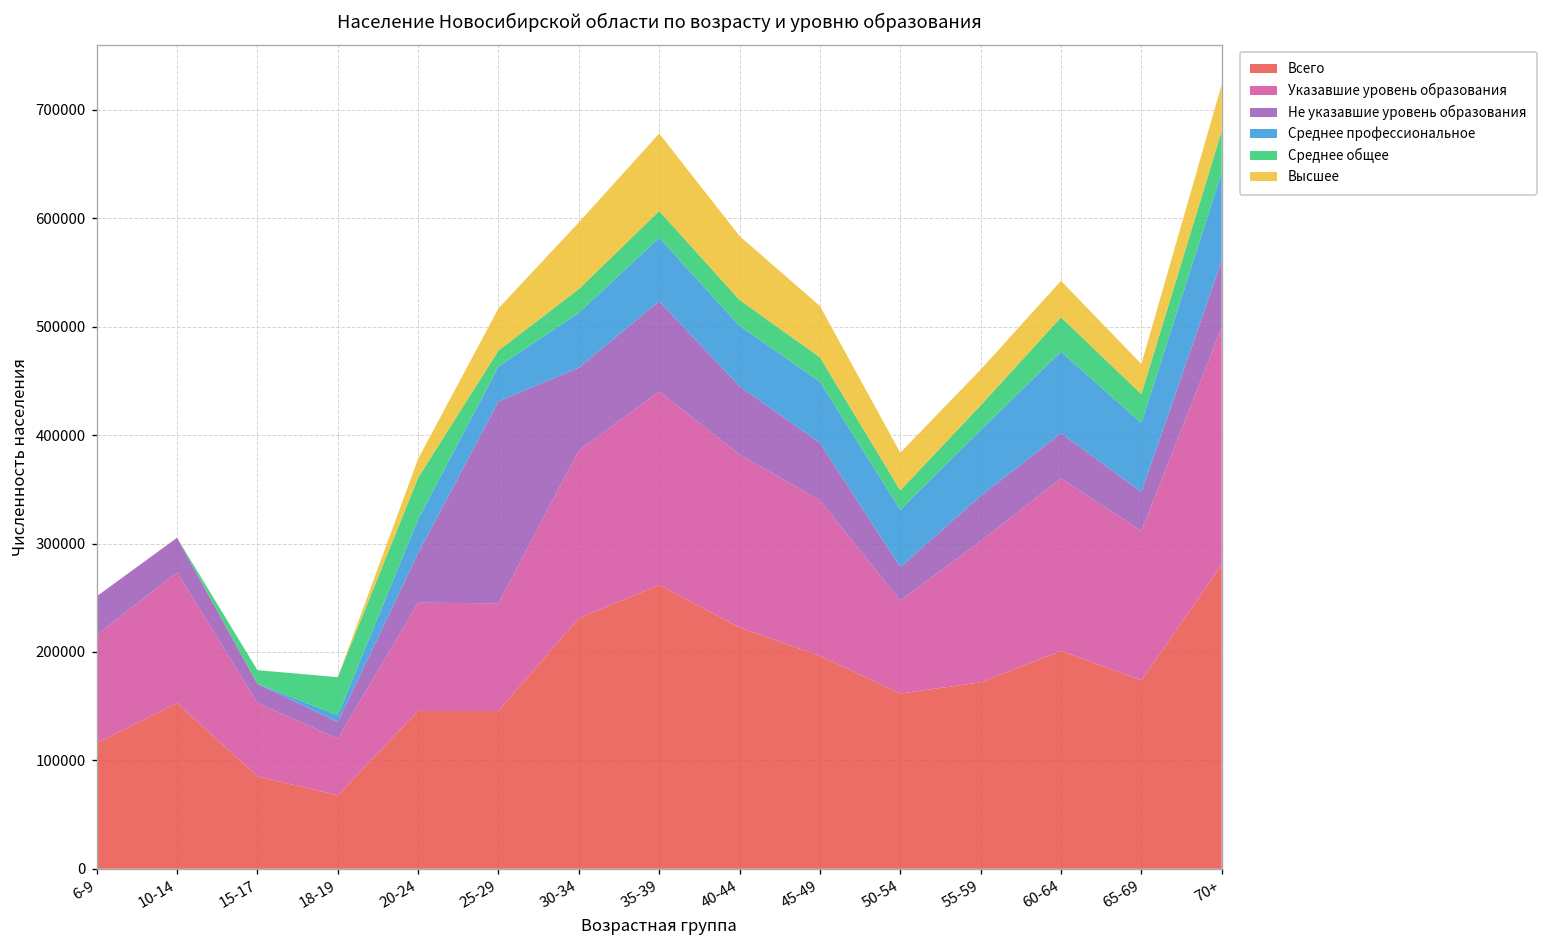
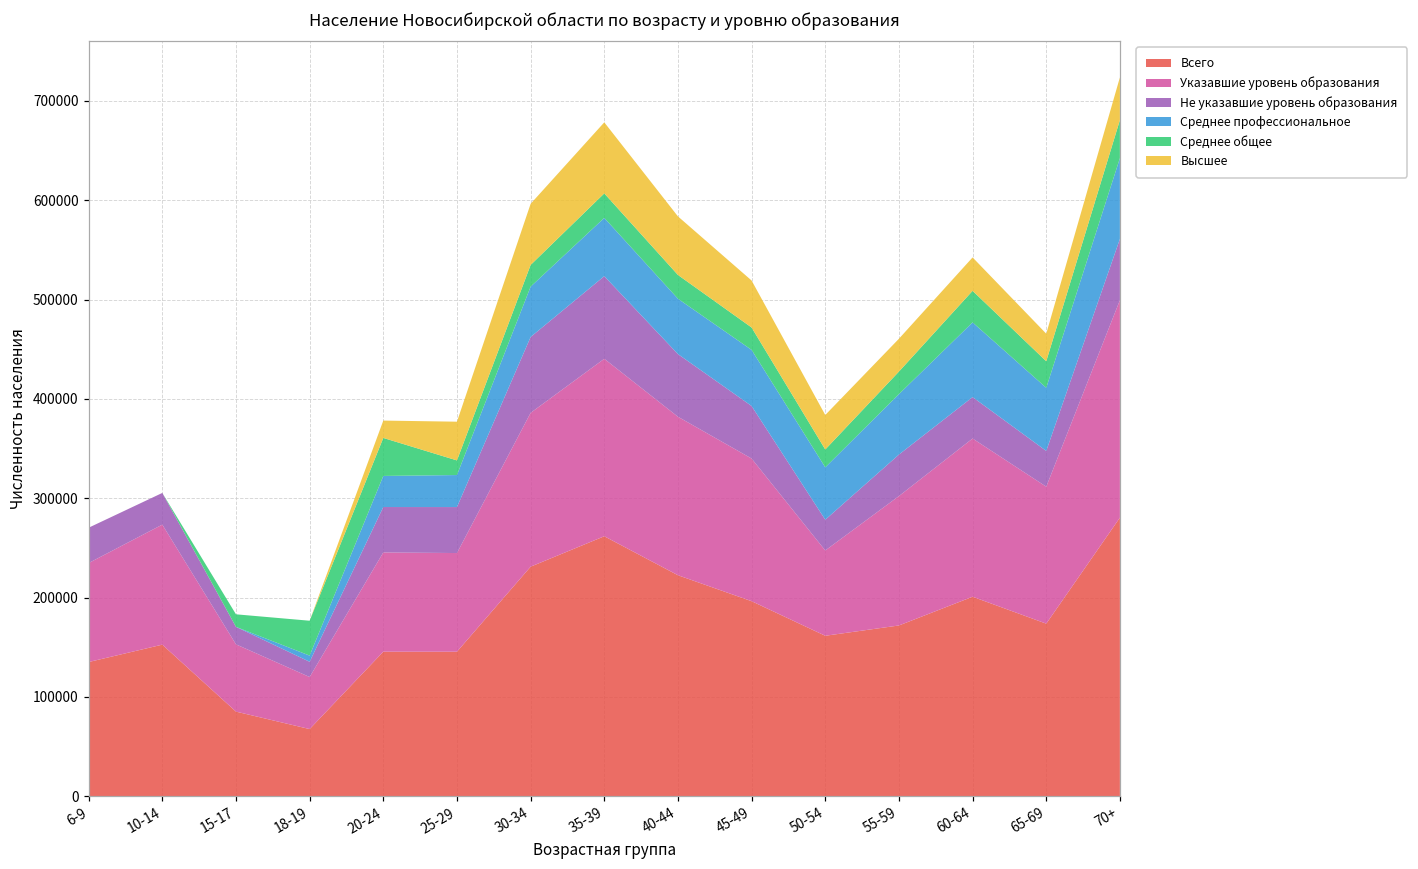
Всего, 6-9: 120000 -> 140000
Не указавшие уровень образования, 25-29: 190000 -> 50000
